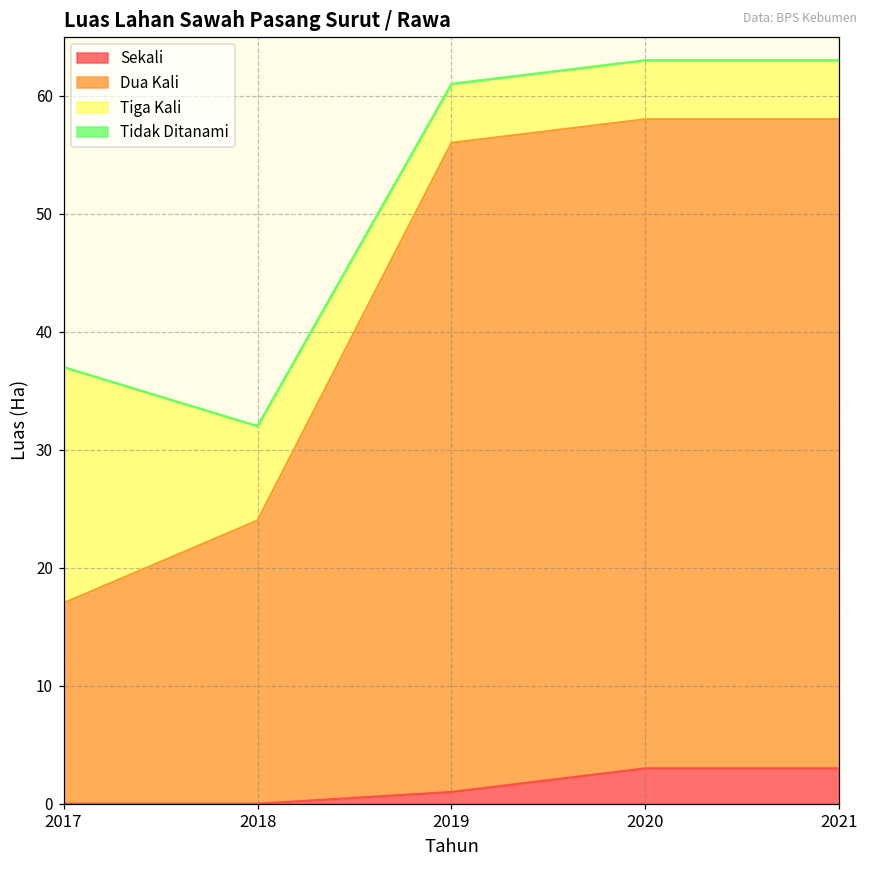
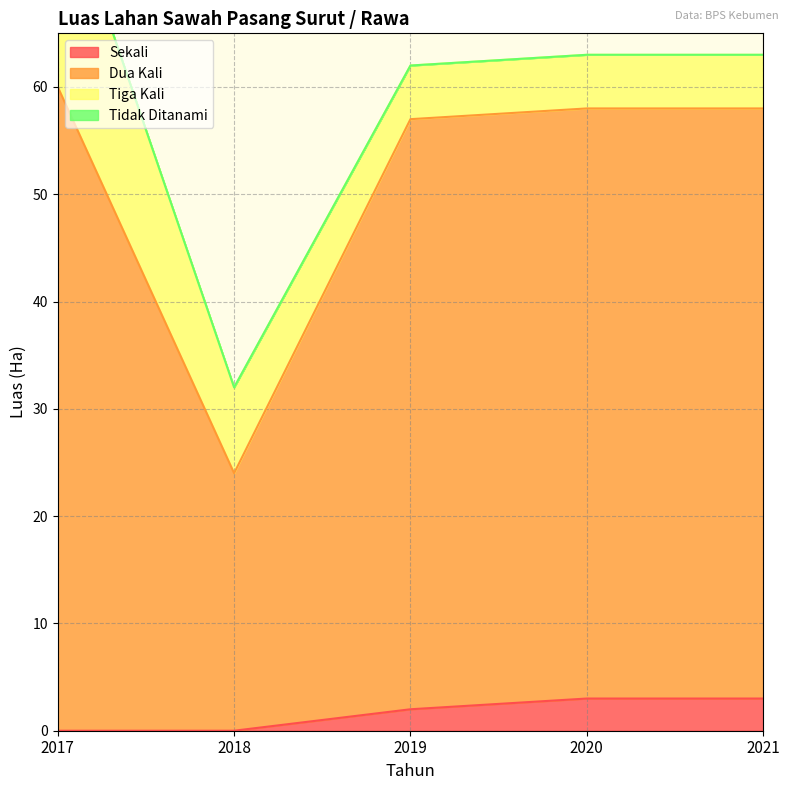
Dua Kali, 2017: 17 -> 60
Sekali, 2019: 1 -> 2
